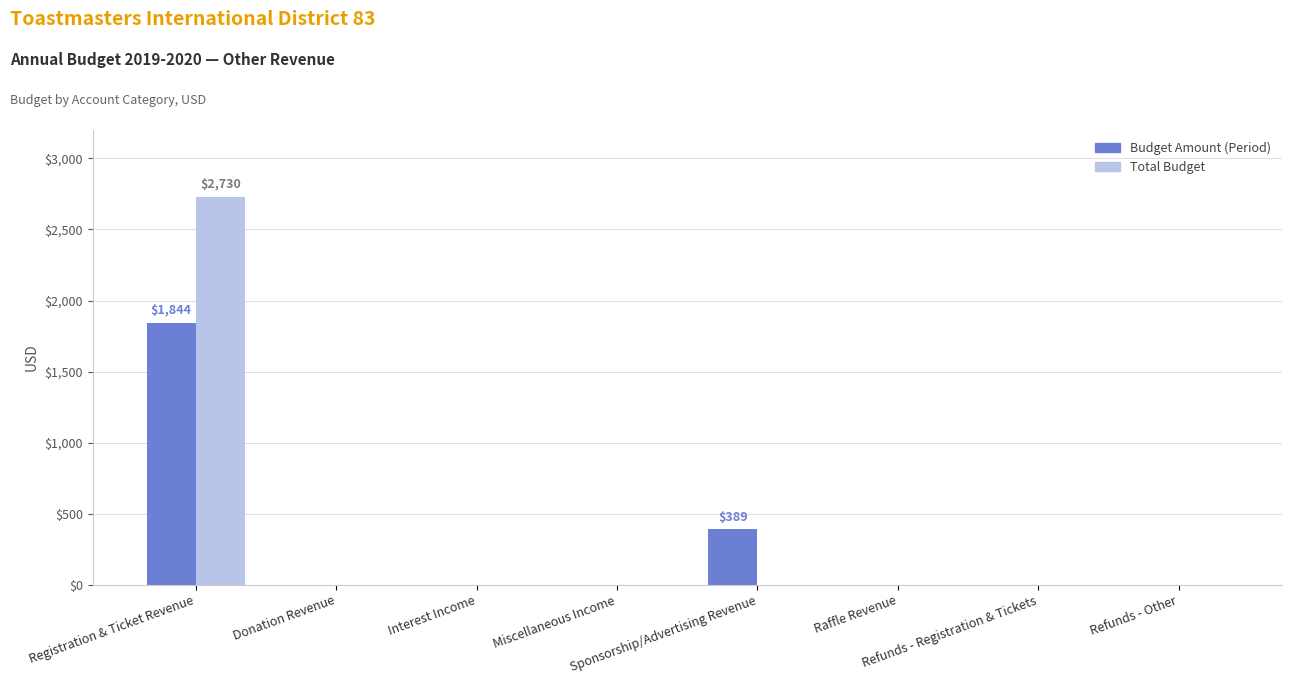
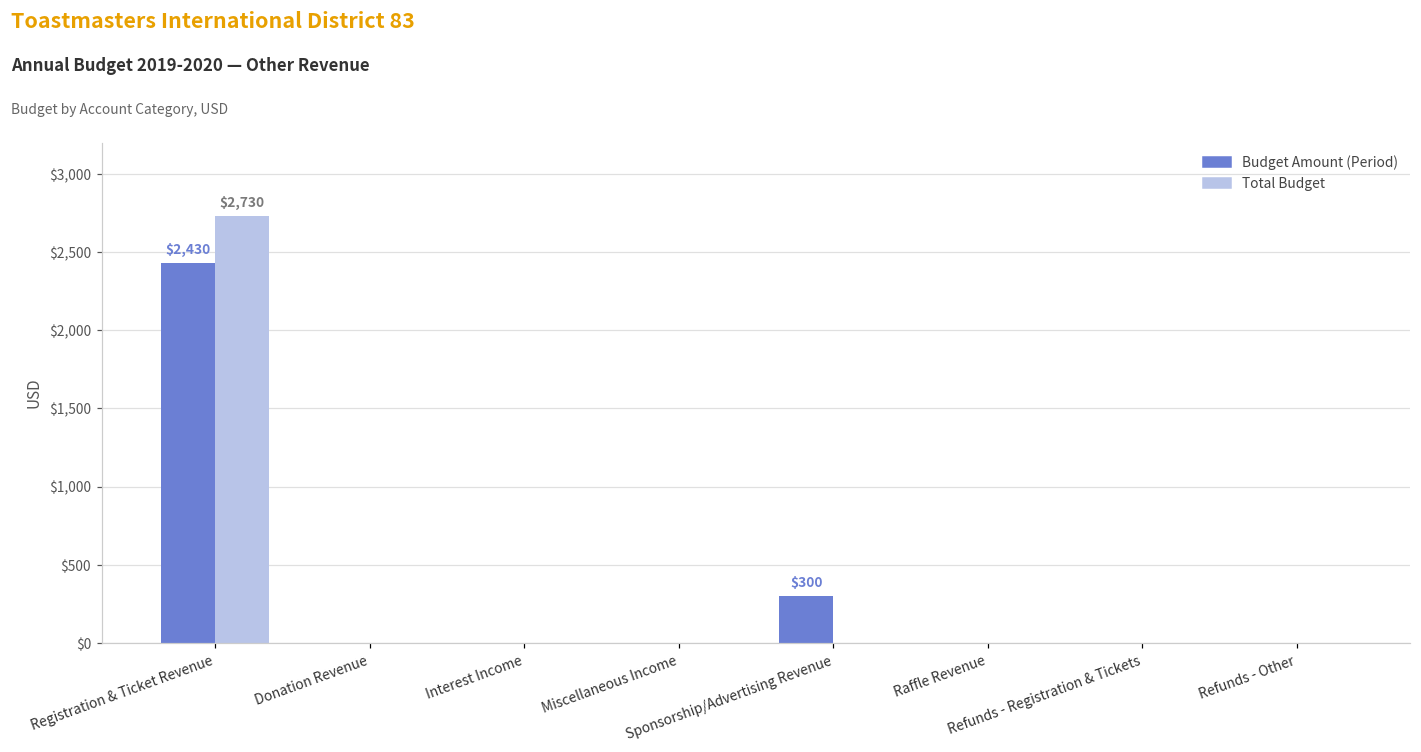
Budget Amount (Period), Registration & Ticket Revenue: $1,844 -> $2,430
Budget Amount (Period), Sponsorship/Advertising Revenue: $389 -> $300
